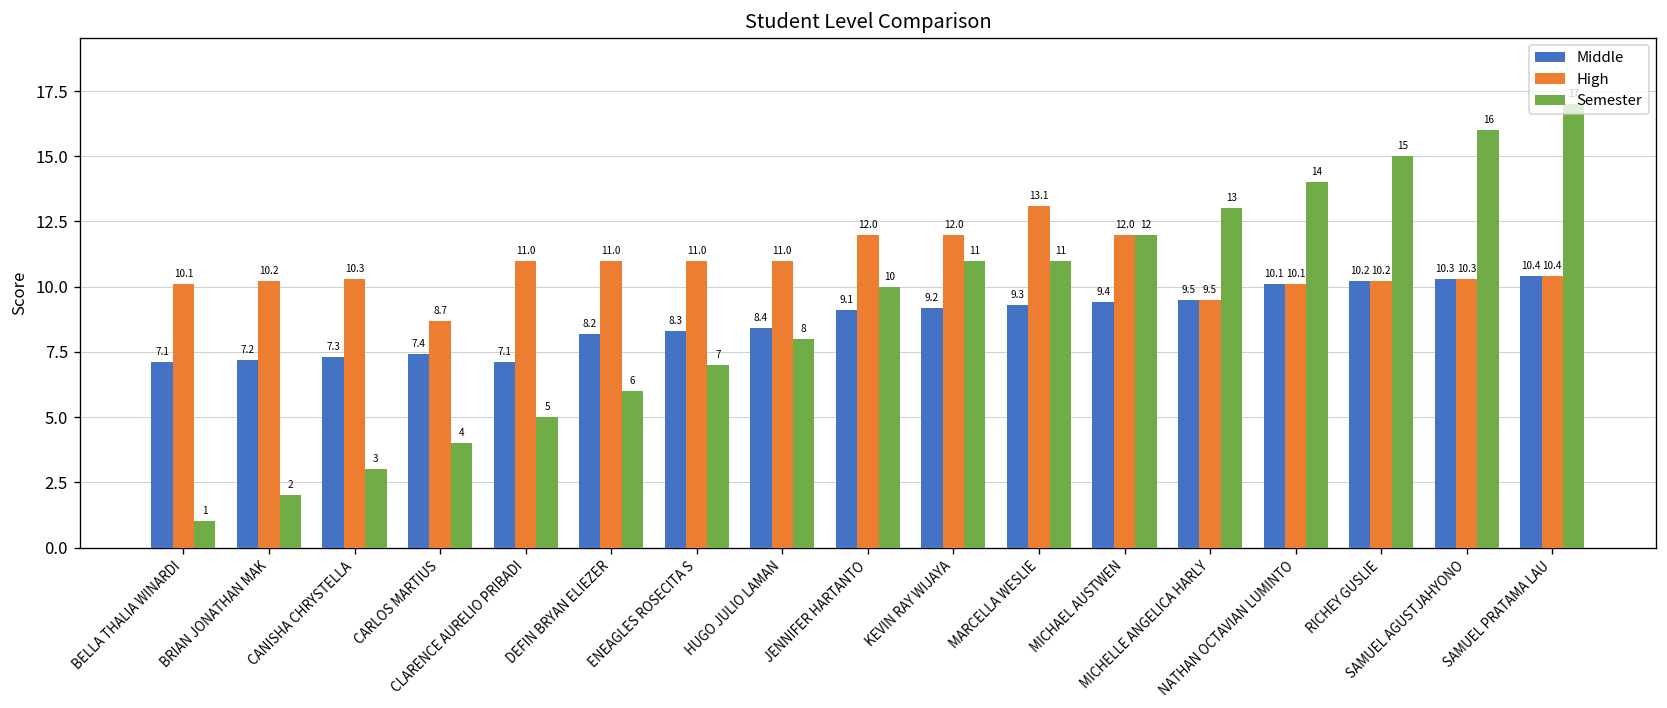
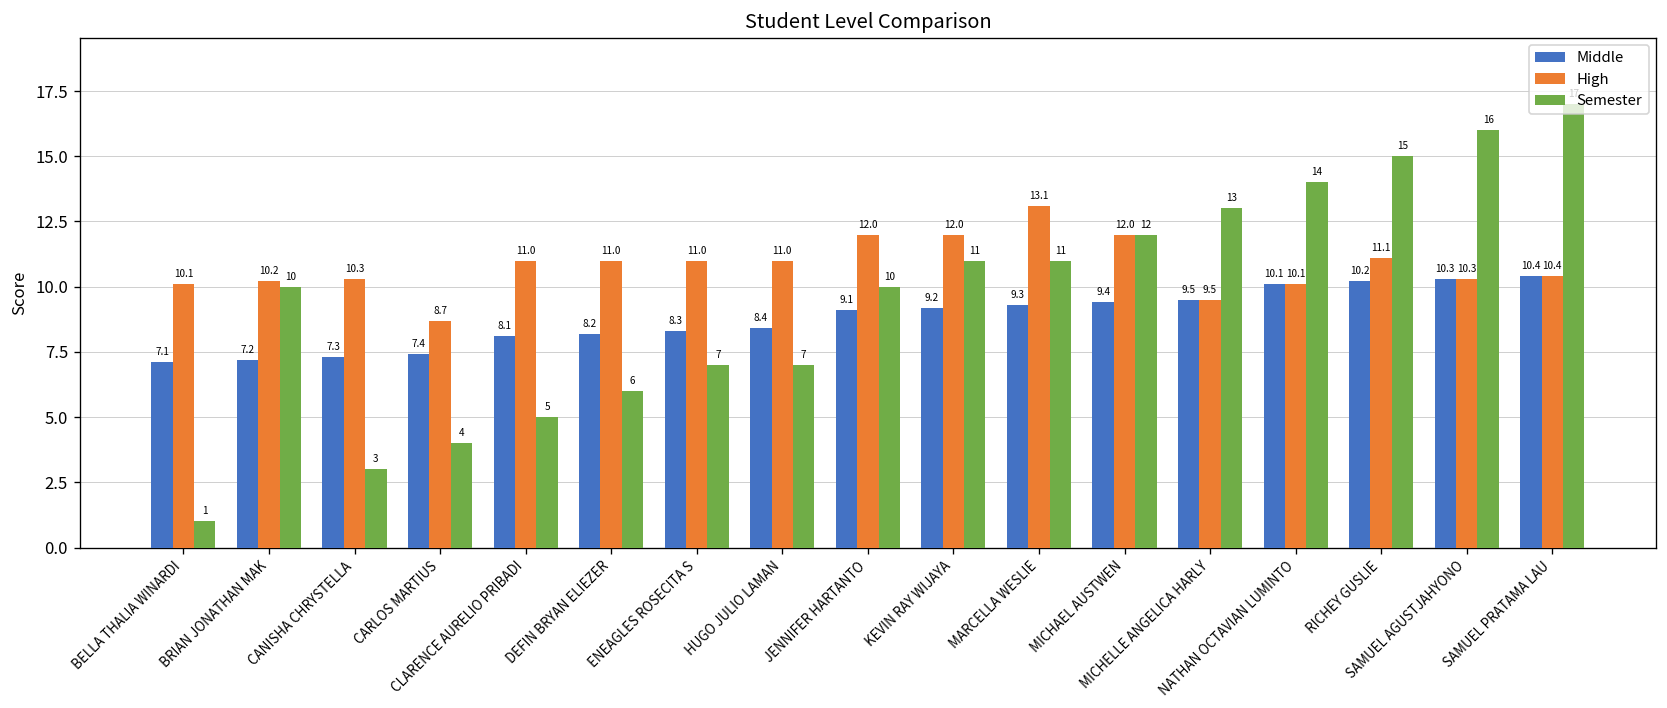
Semester, BRIAN JONATHAN MAK: 2 -> 10
Middle, CLARENCE AURELIO PRIBADI: 7.1 -> 8.1
Semester, HUGO JULIO LAMAN: 8 -> 7
High, RICHEY GUSLIE: 10.2 -> 11.1
